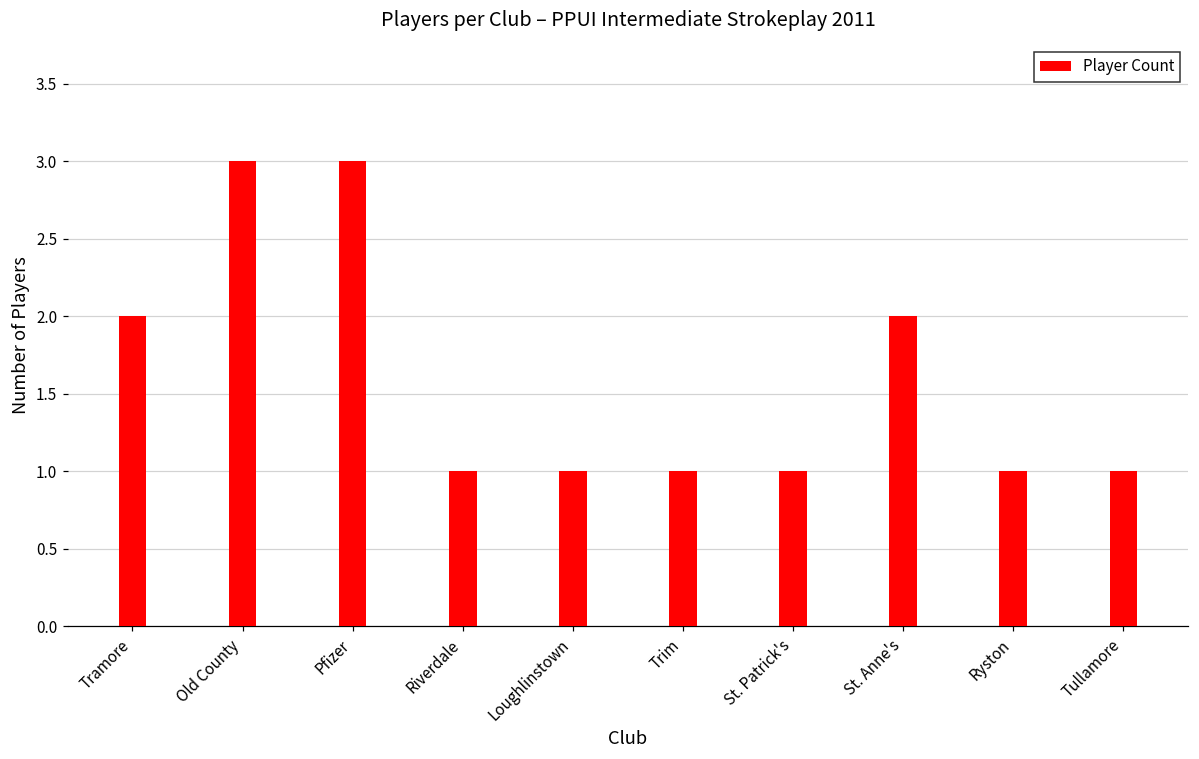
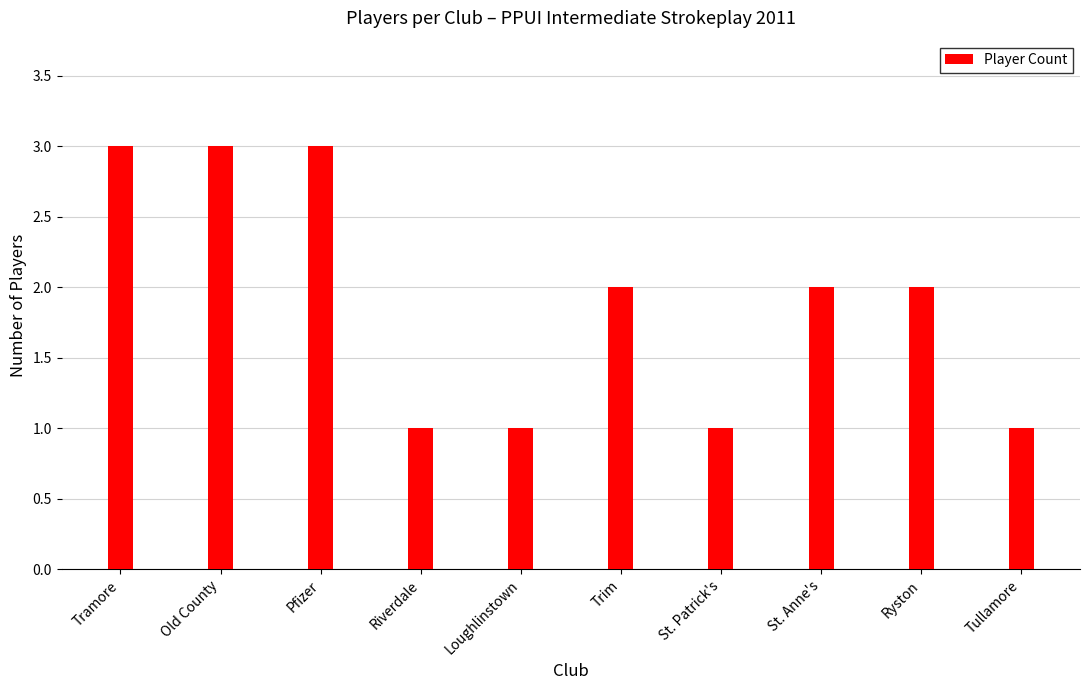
Tramore: 2 -> 3
Trim: 1 -> 2
Ryston: 1 -> 2
